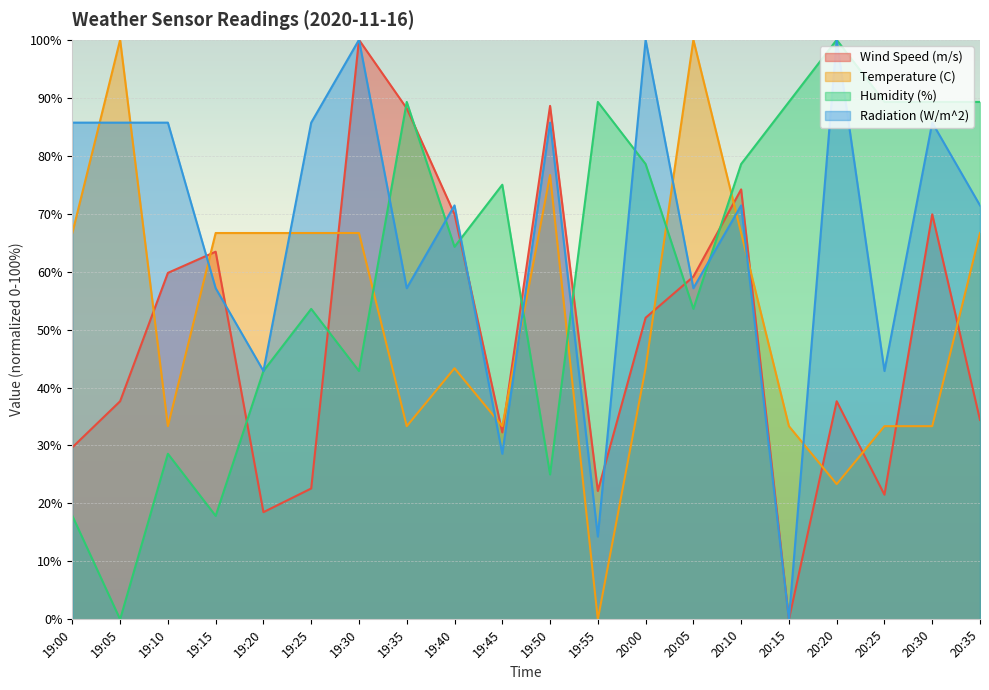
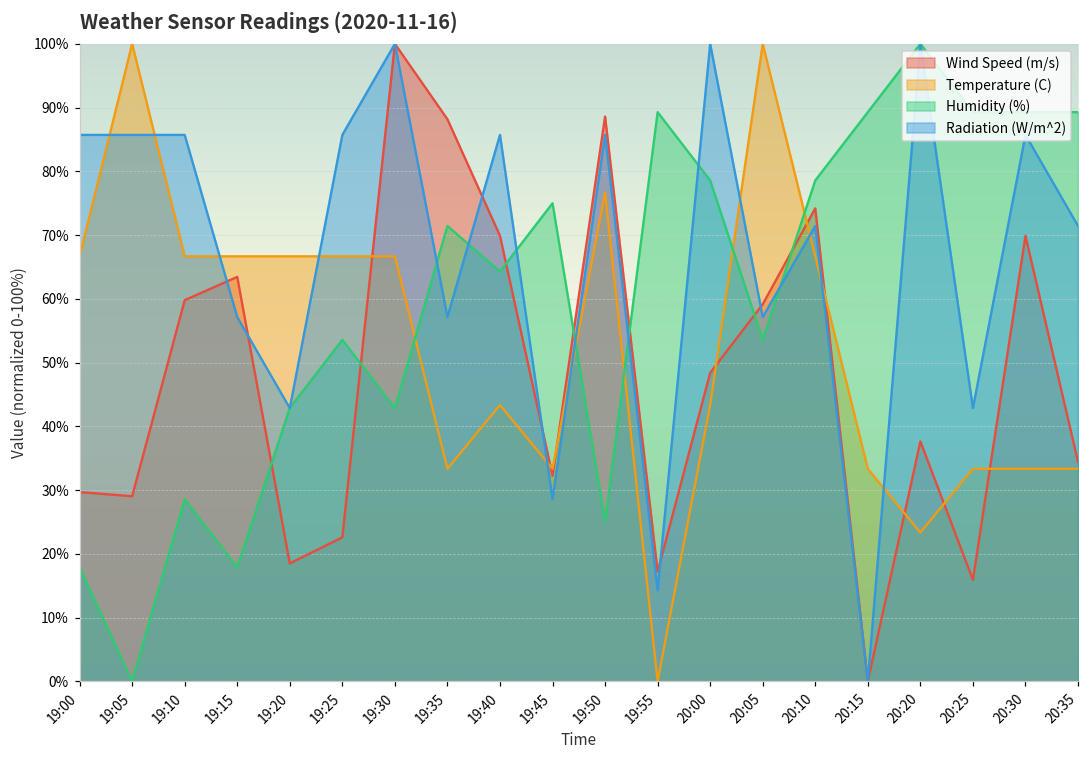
Wind Speed (m/s), 19:05: 38% -> 29%
Temperature (C), 19:10: 33% -> 67%
Humidity (%), 19:35: 89% -> 71%
Radiation (W/m^2), 19:40: 71% -> 86%
Wind Speed (m/s), 19:55: 22% -> 17%
Wind Speed (m/s), 20:00: 52% -> 48%
Wind Speed (m/s), 20:25: 22% -> 16%
Temperature (C), 20:35: 67% -> 33%
